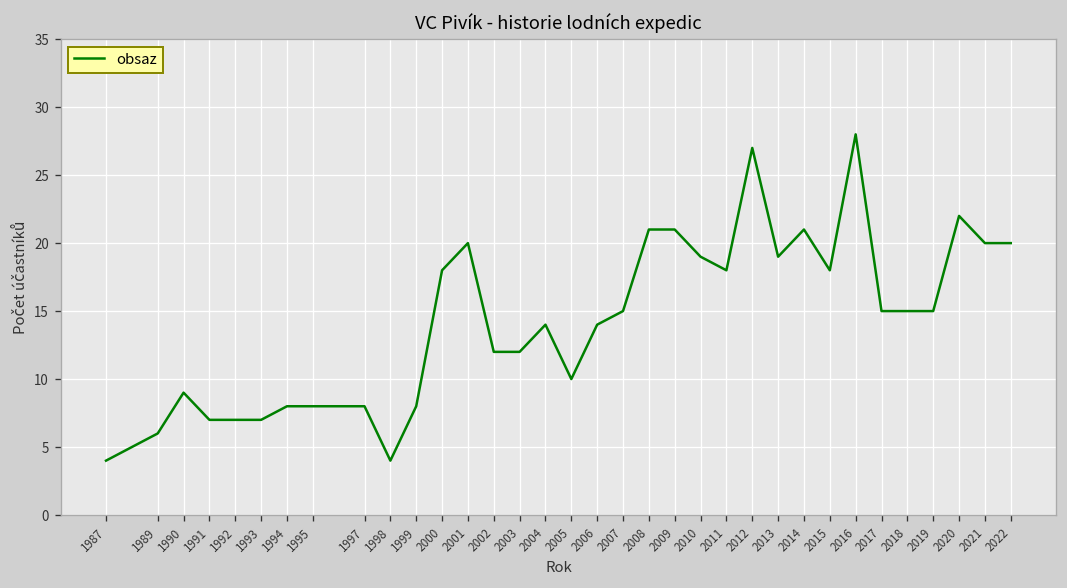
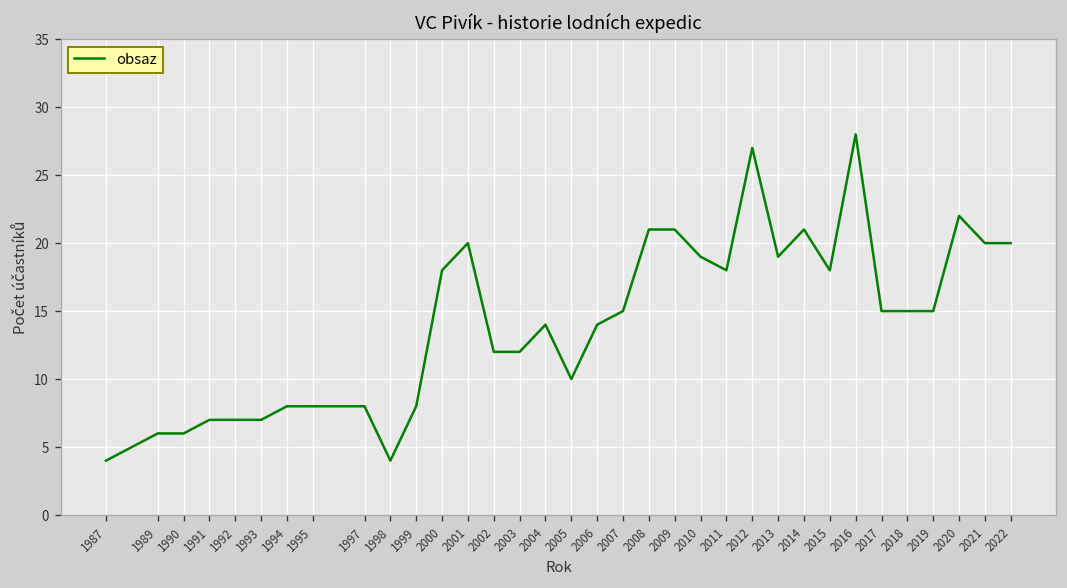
1990: 9 -> 6
